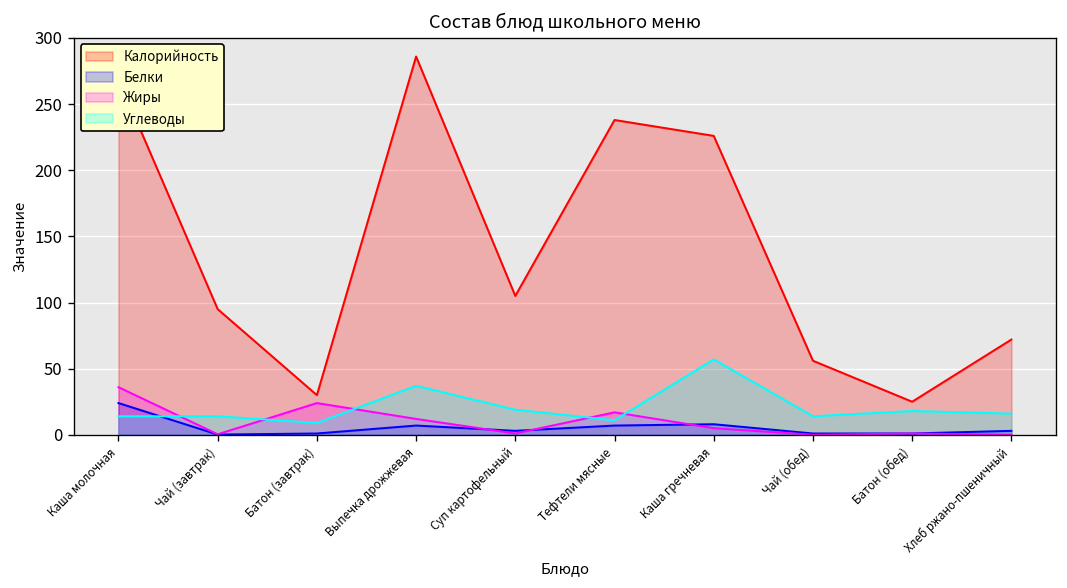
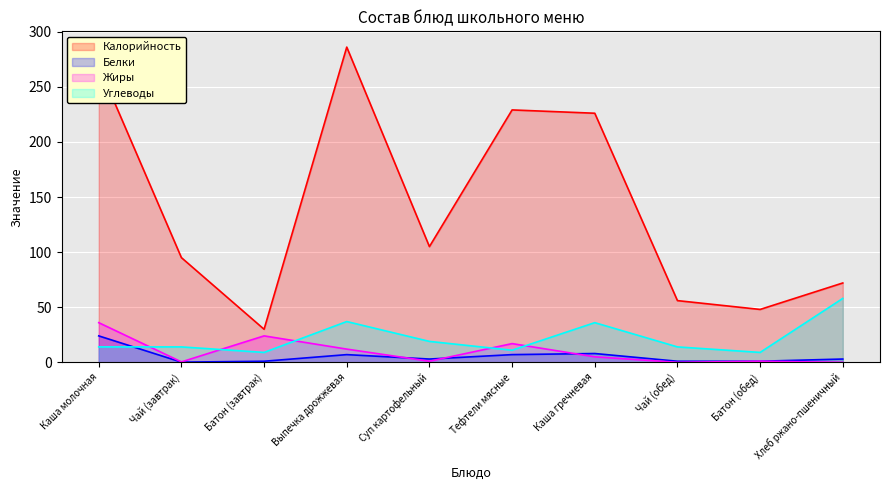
Калорийность, Тефтели мясные: 238 -> 229
Углеводы, Каша гречневая: 57 -> 36
Калорийность, Батон (обед): 25 -> 48
Углеводы, Батон (обед): 18 -> 9
Углеводы, Хлеб ржано-пшеничный: 16 -> 58
